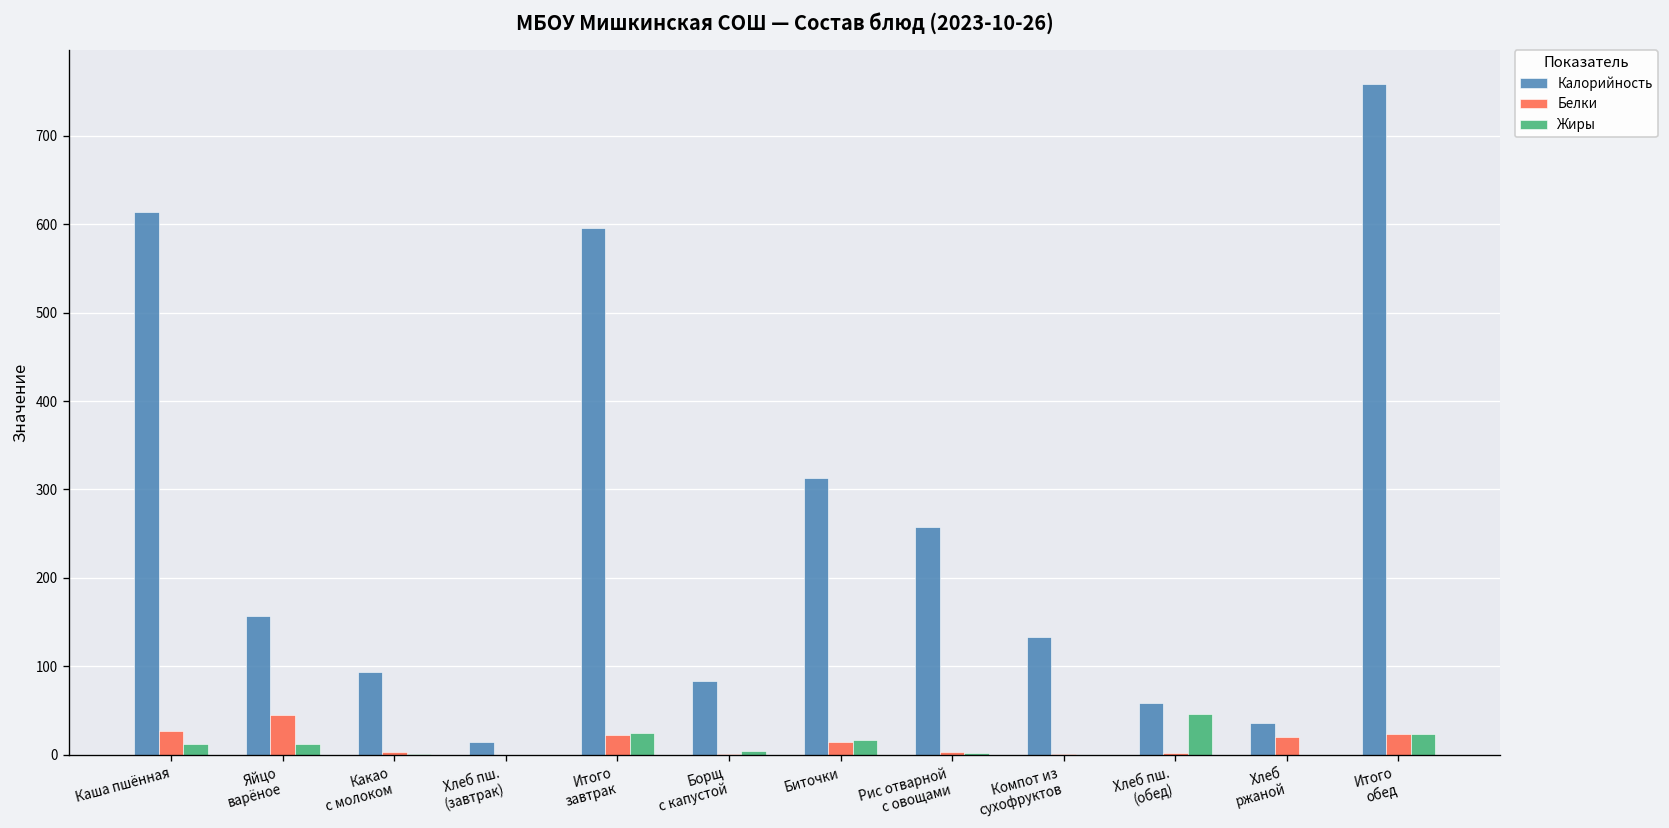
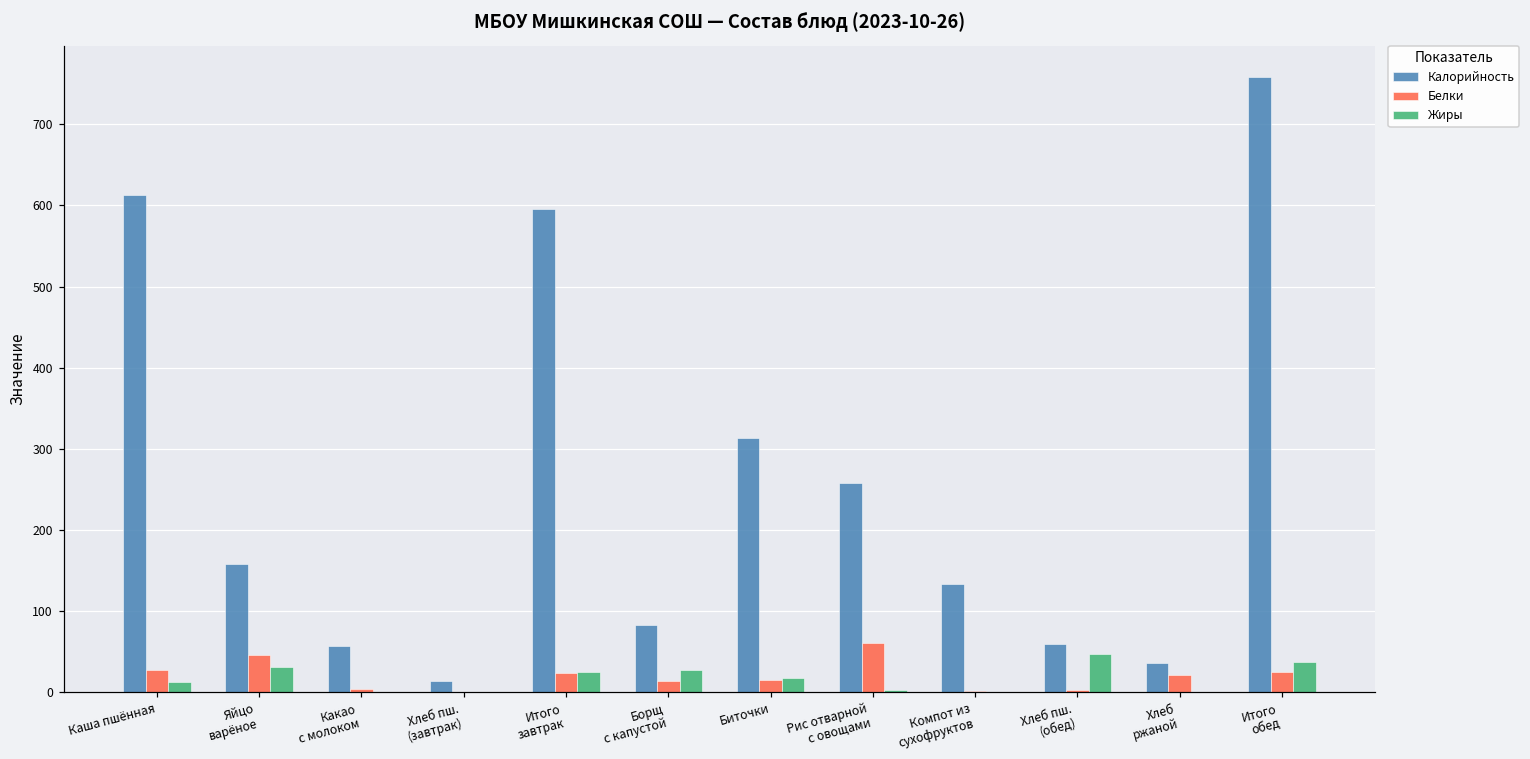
Жиры, Яйцо варёное: 10 -> 30
Калорийность, Какао с молоком: 90 -> 60
Белки, Борщ с капустой: 0 -> 10
Жиры, Борщ с капустой: 0 -> 30
Белки, Рис отварной с овощами: 0 -> 60
Жиры, Итого обед: 20 -> 40
